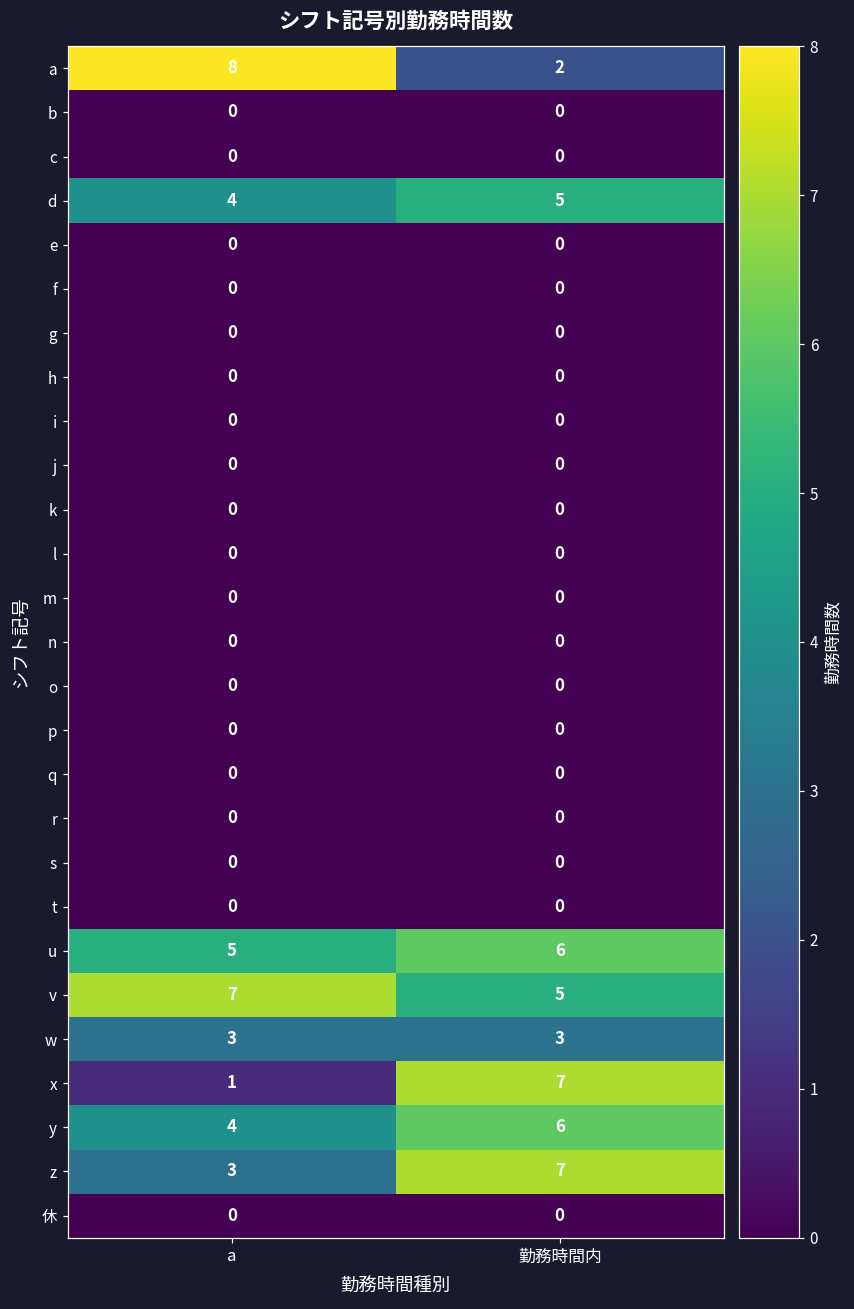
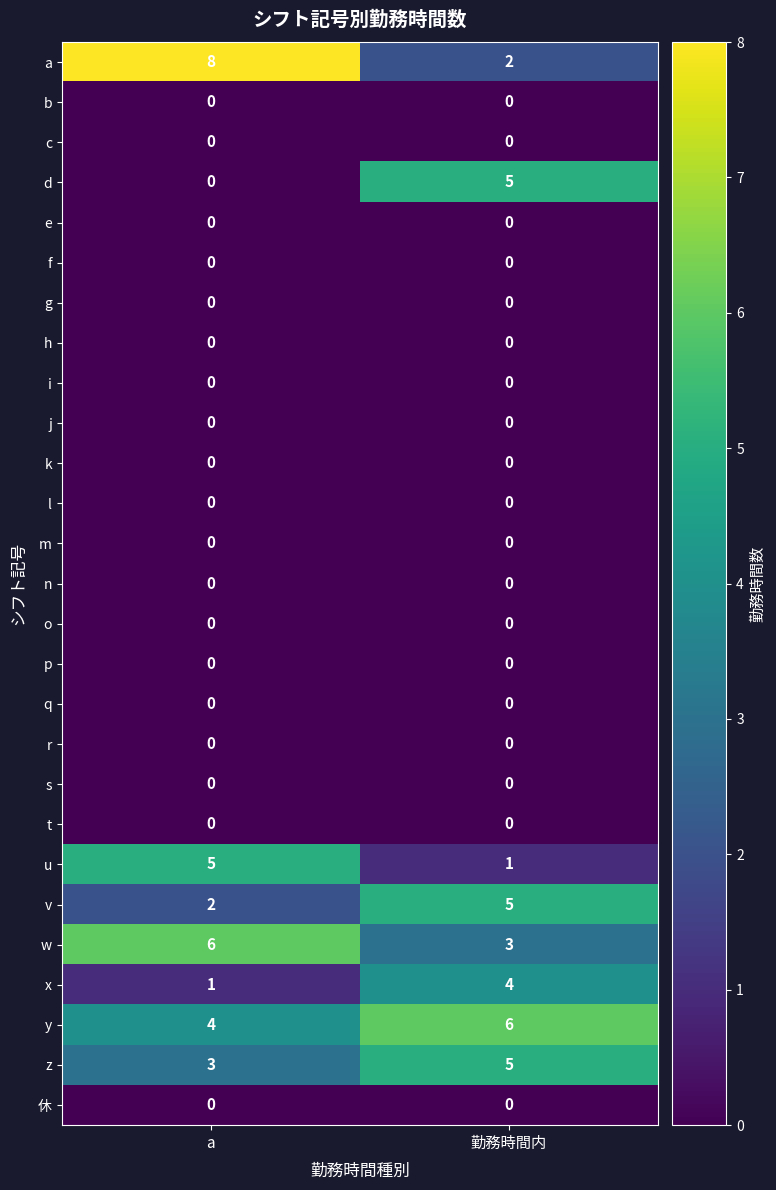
d, a: 4 -> 0
u, 勤務時間内: 6 -> 1
v, a: 7 -> 2
w, a: 3 -> 6
x, 勤務時間内: 7 -> 4
z, 勤務時間内: 7 -> 5
